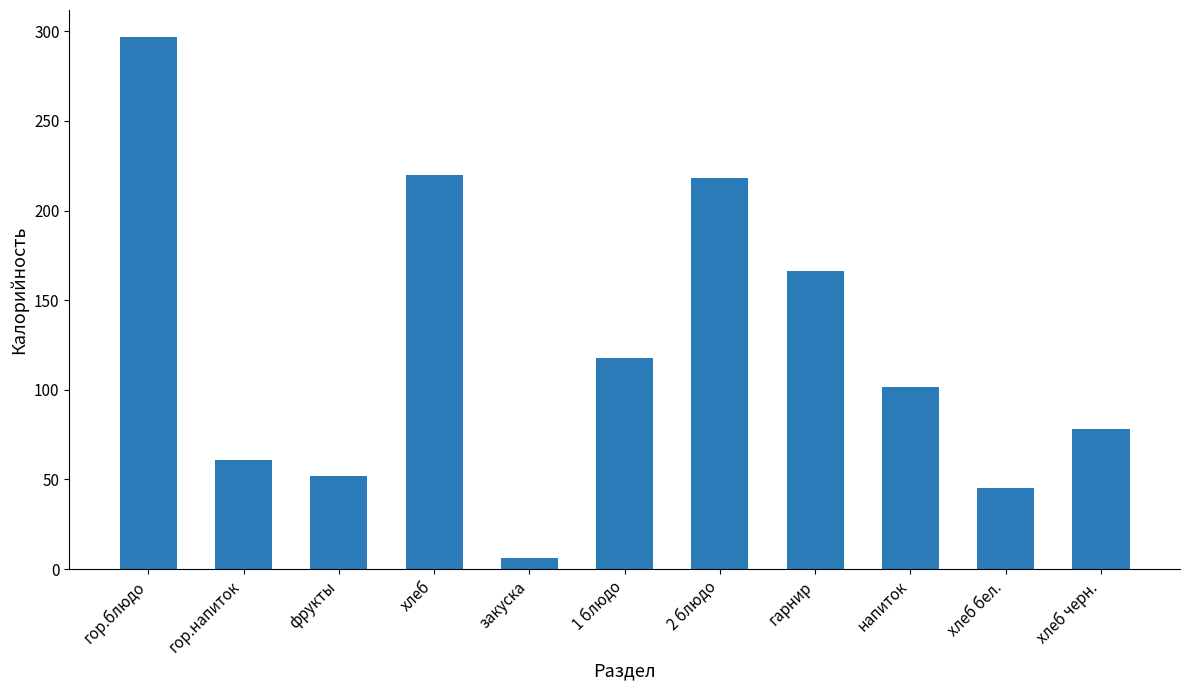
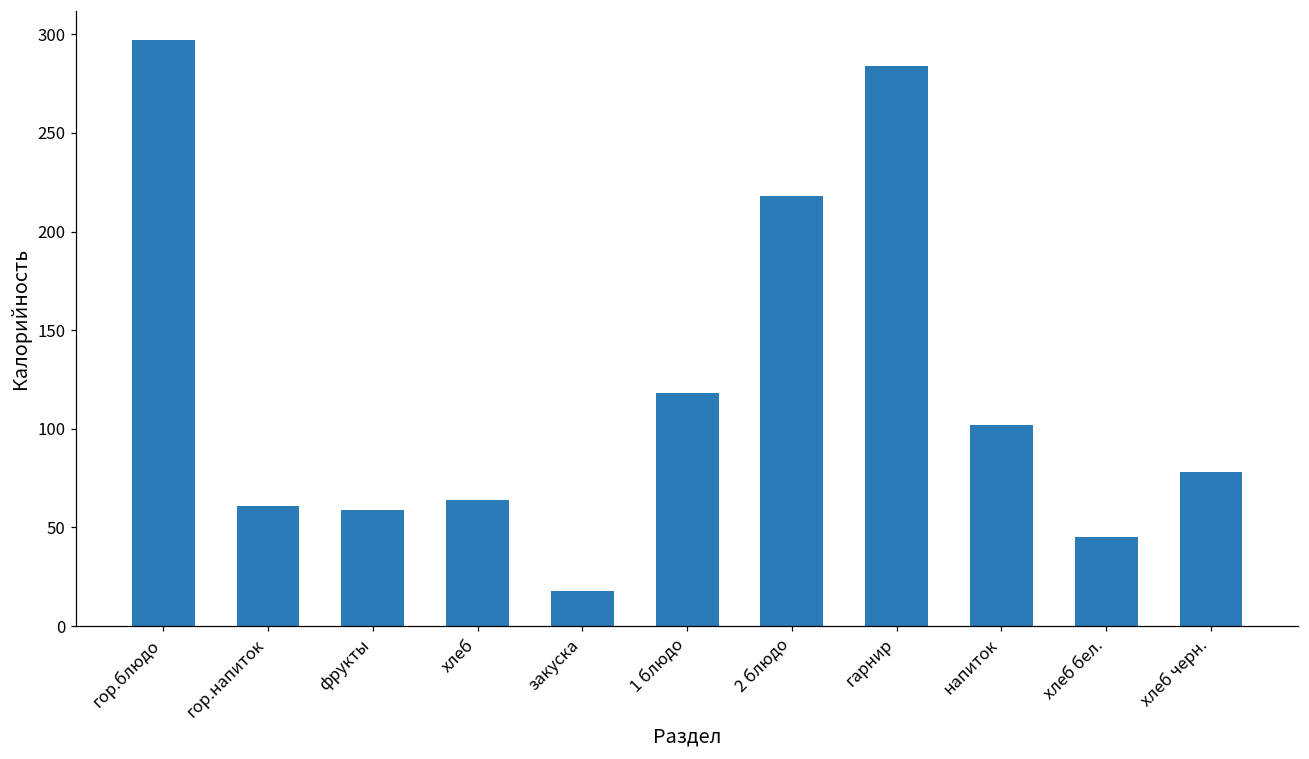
фрукты: 52 -> 59
хлеб: 220 -> 64
закуска: 6 -> 18
гарнир: 166 -> 284
